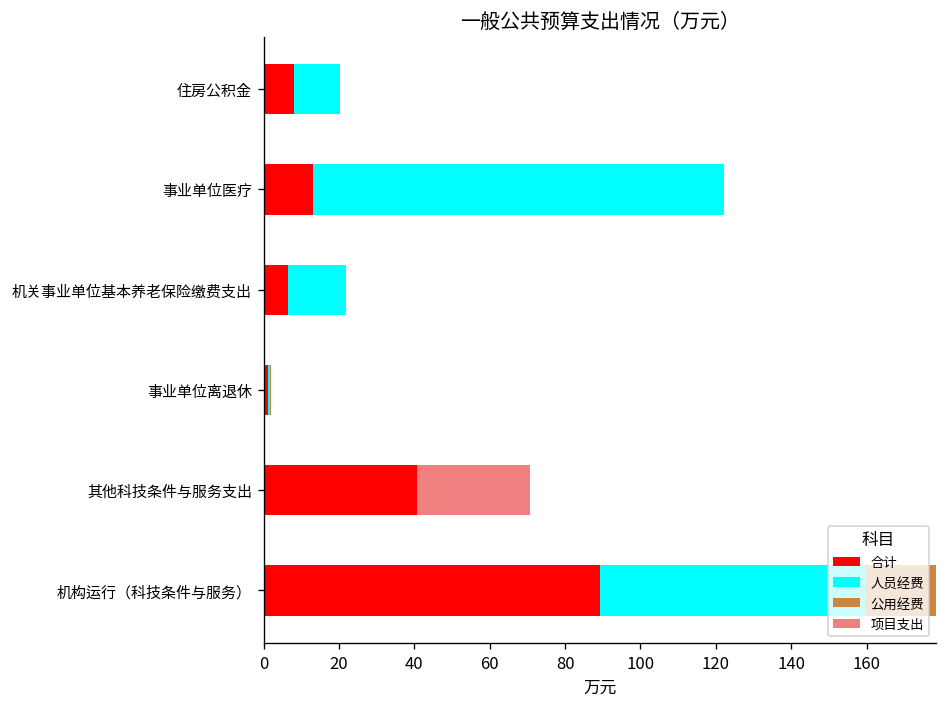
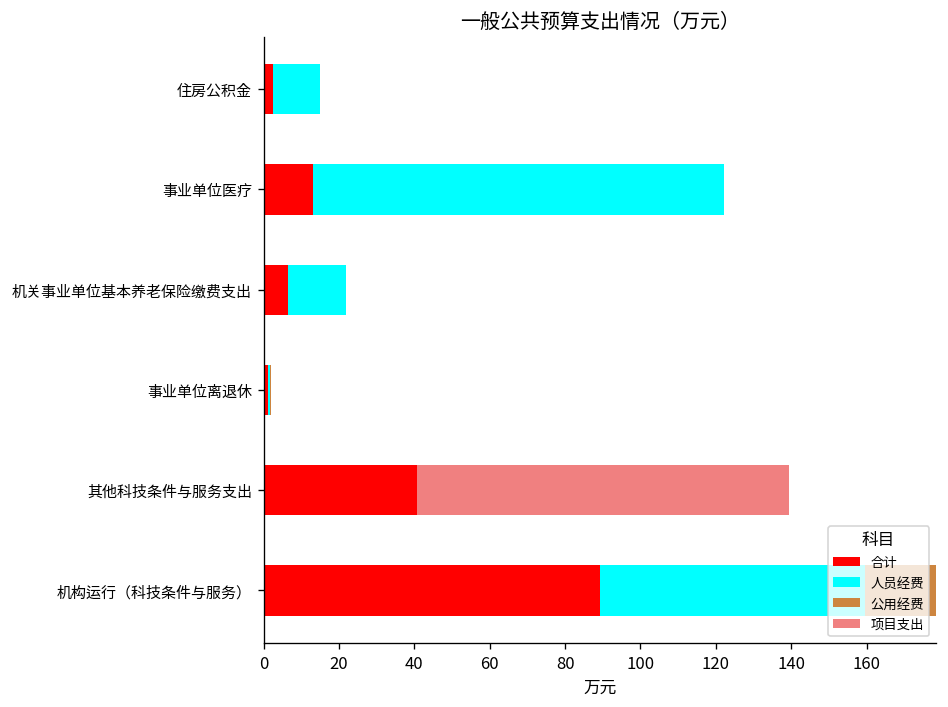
合计, 住房公积金: 8 -> 3
项目支出, 其他科技条件与服务支出: 30 -> 99
